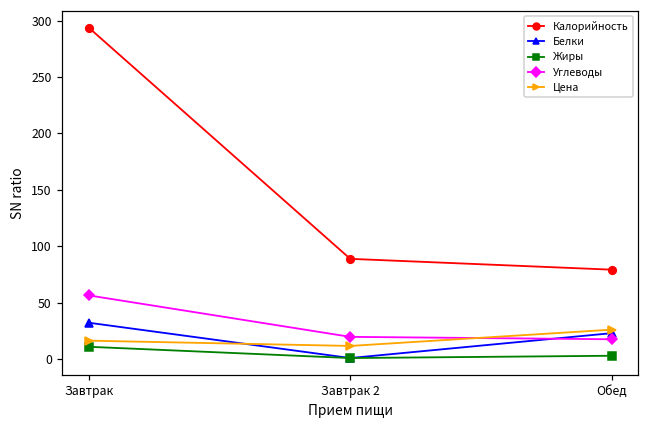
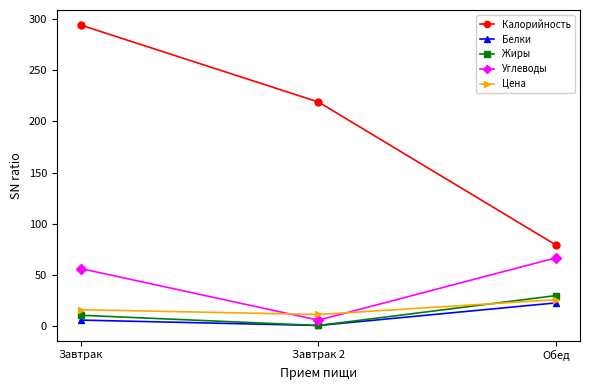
Белки, Завтрак: 32 -> 6
Калорийность, Завтрак 2: 89 -> 219
Углеводы, Завтрак 2: 20 -> 6
Жиры, Обед: 3 -> 30
Углеводы, Обед: 17 -> 67
